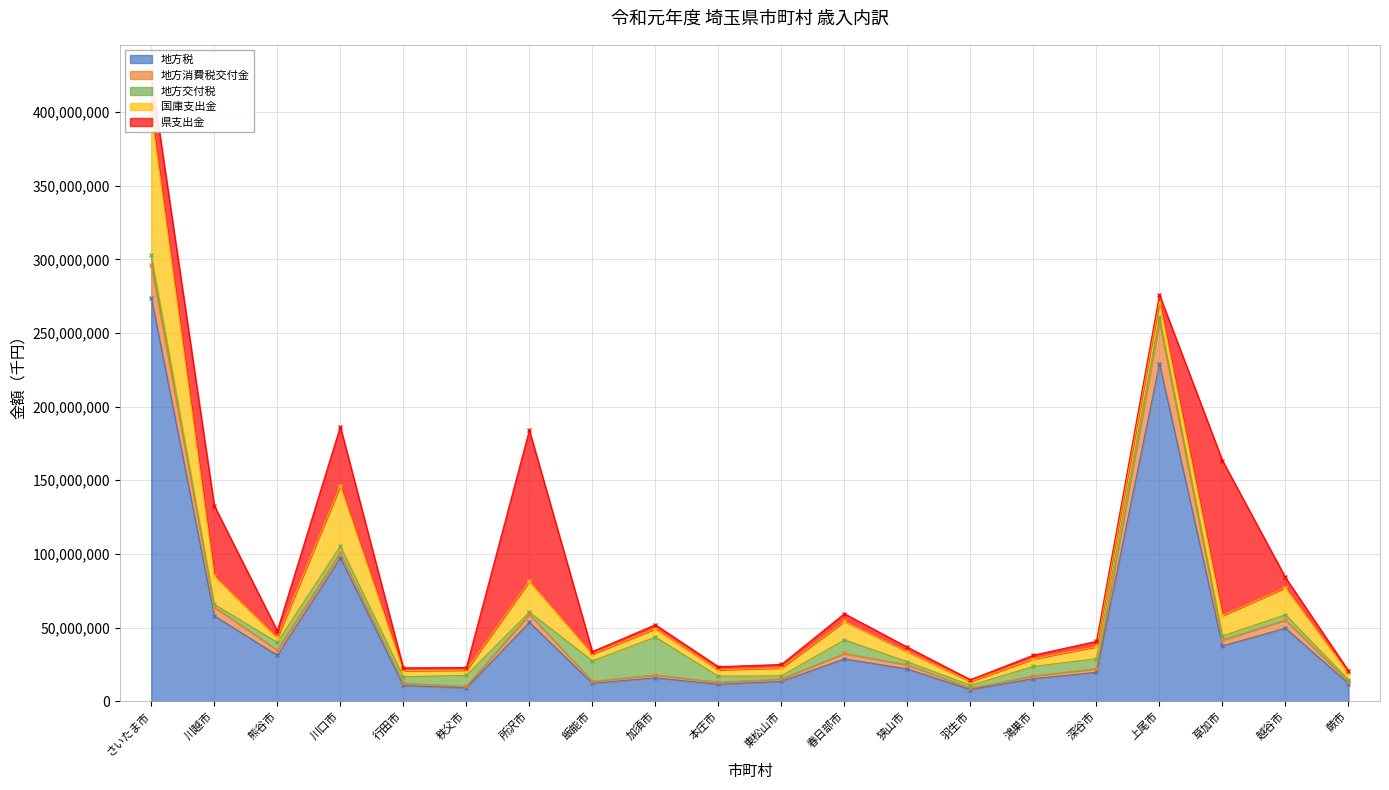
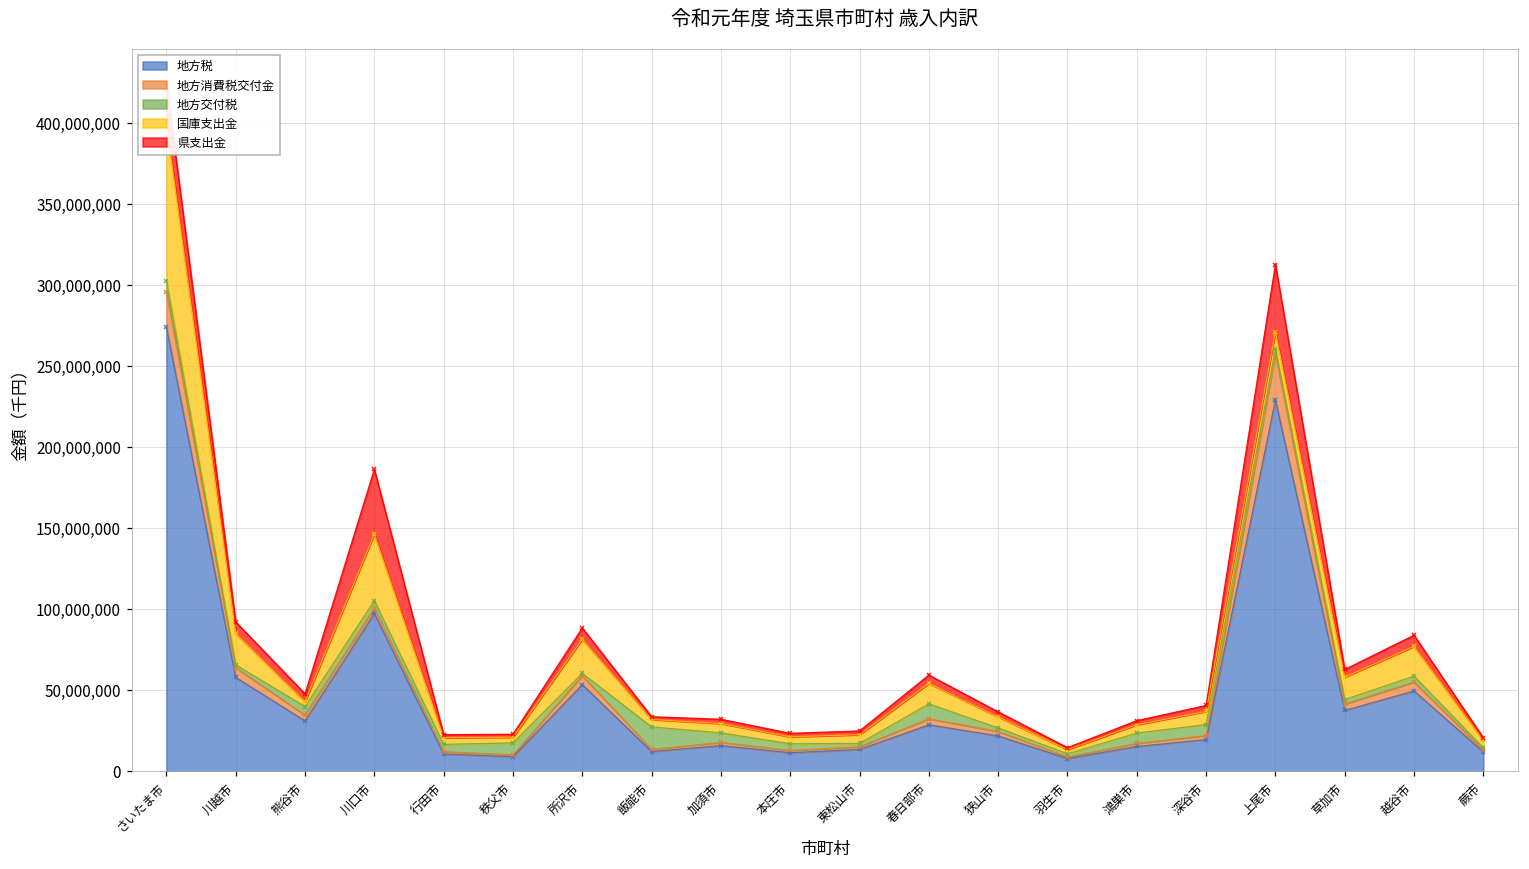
県支出金, 川越市: 48,000,000 -> 7,000,000
県支出金, 所沢市: 102,000,000 -> 7,000,000
地方交付税, 加須市: 26,000,000 -> 6,000,000
県支出金, 上尾市: 5,000,000 -> 41,000,000
県支出金, 草加市: 105,000,000 -> 5,000,000
